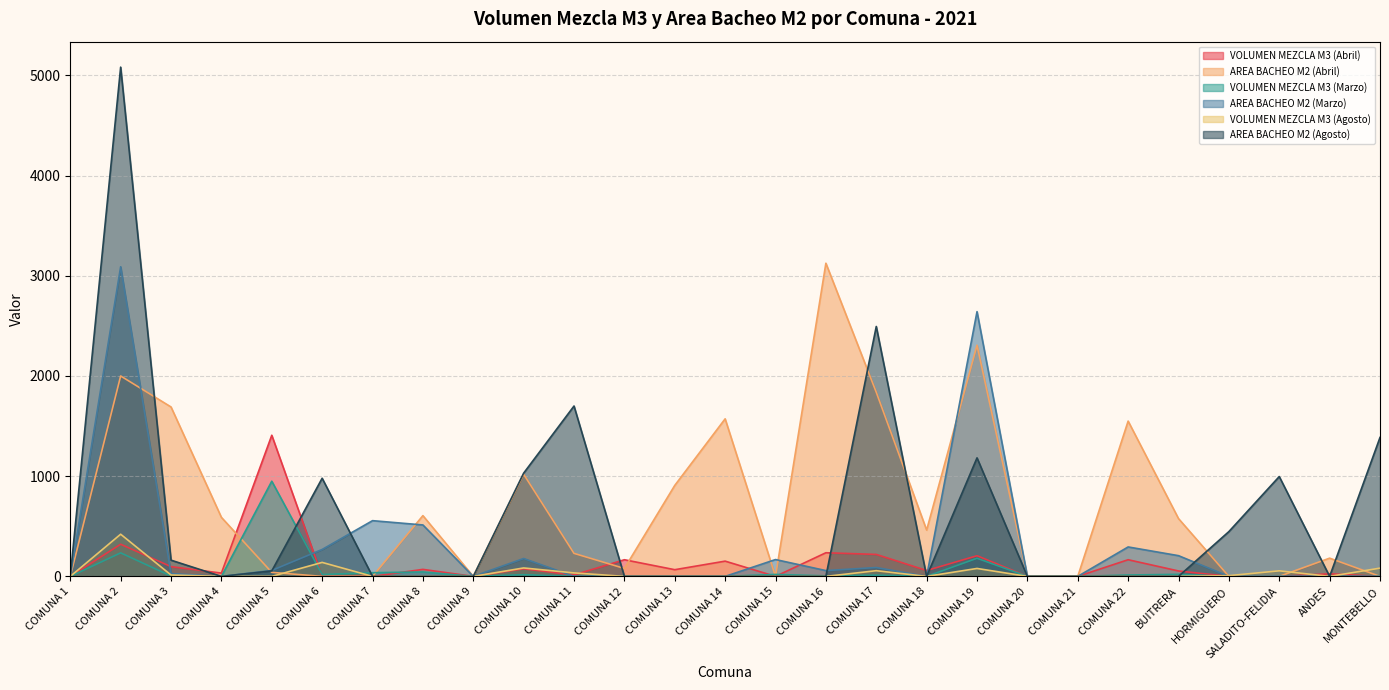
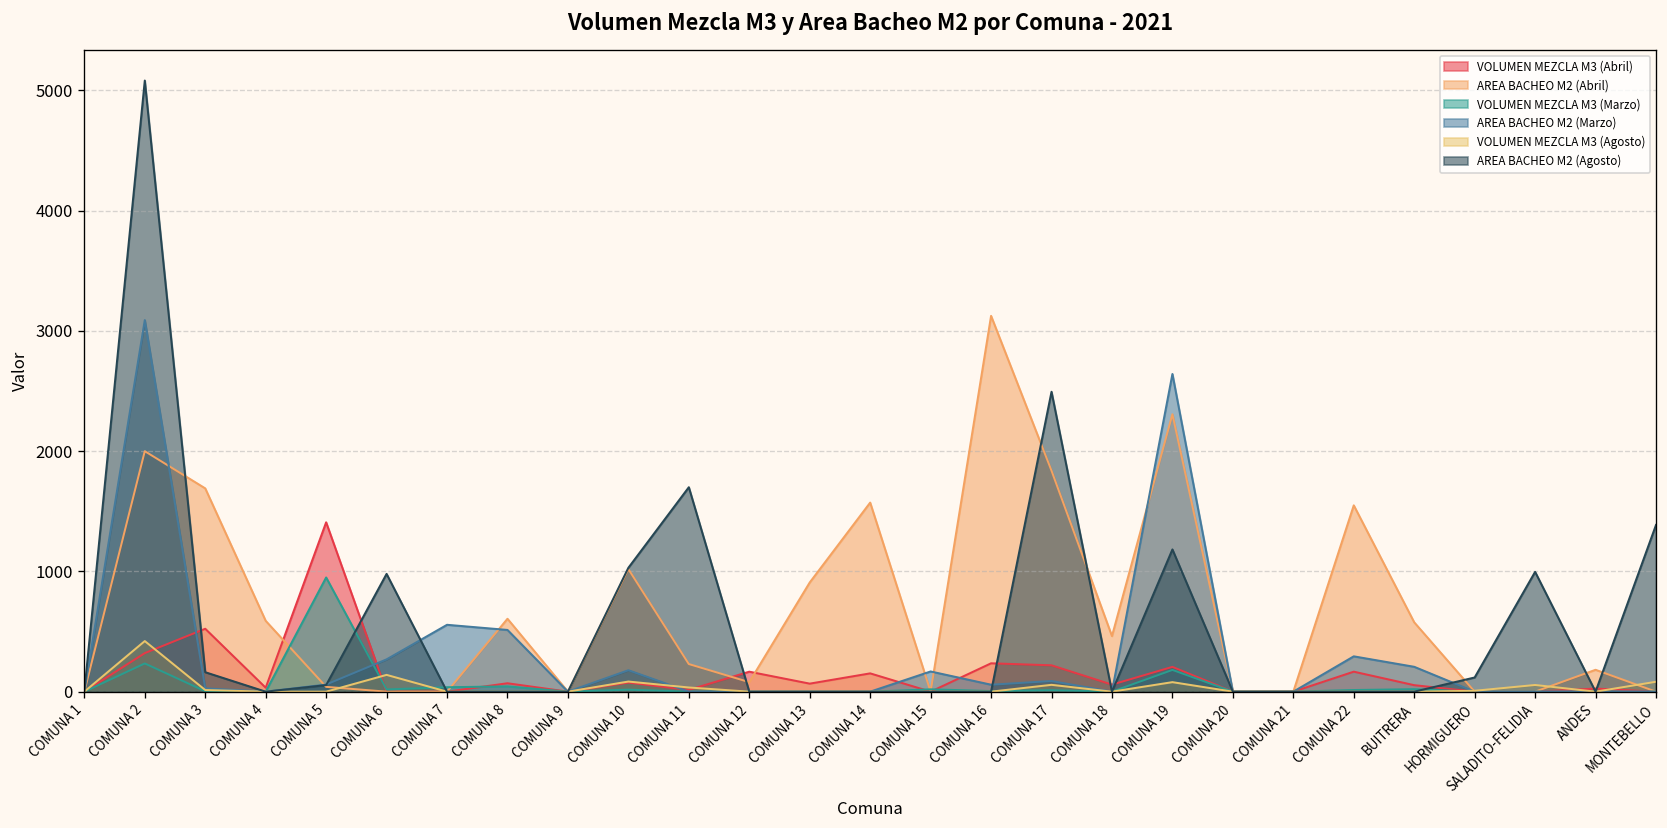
VOLUMEN MEZCLA M3 (Abril), COMUNA 3: 100 -> 520
AREA BACHEO M2 (Agosto), HORMIGUERO: 450 -> 120
